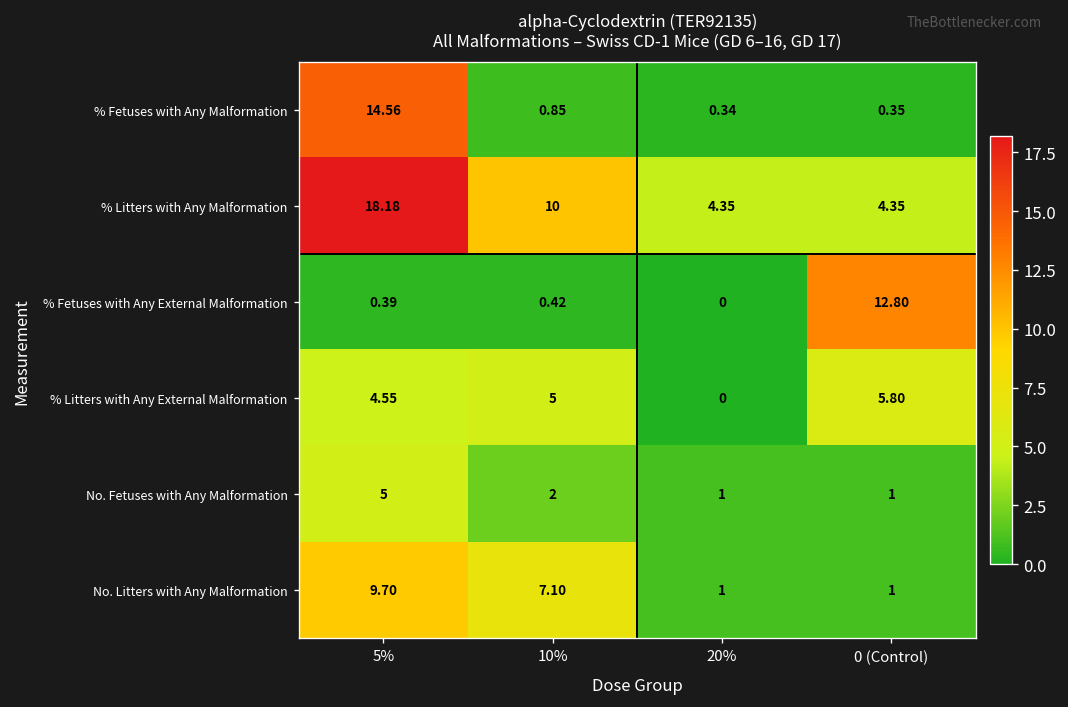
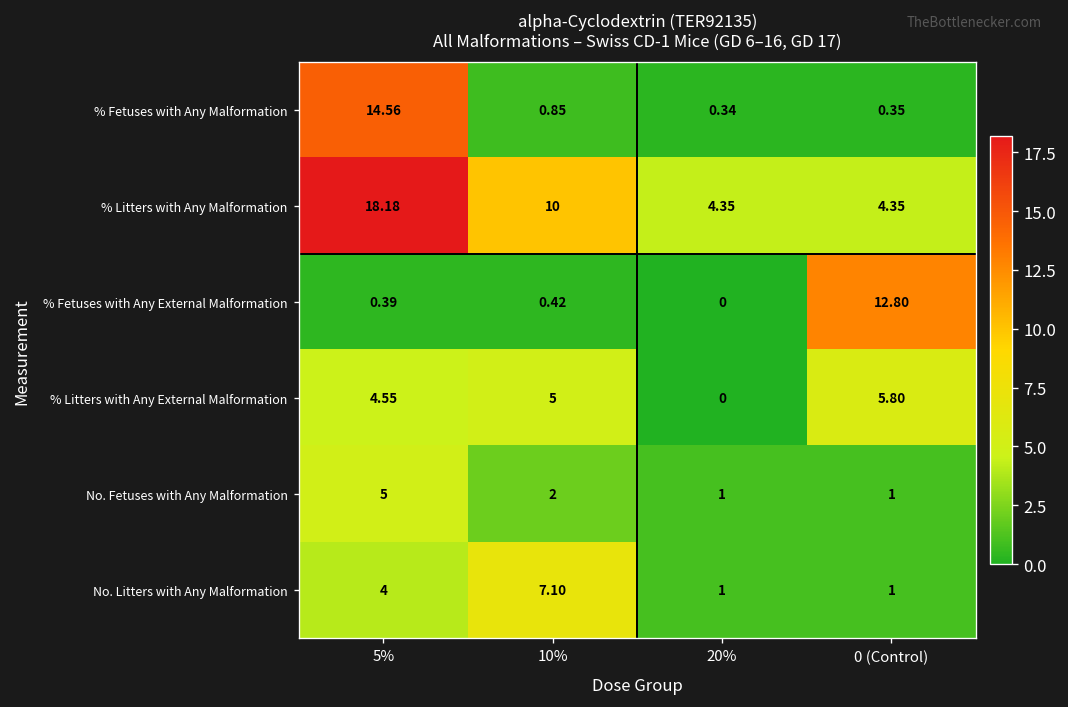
No. Litters with Any Malformation, 5%: 9.70 -> 4
